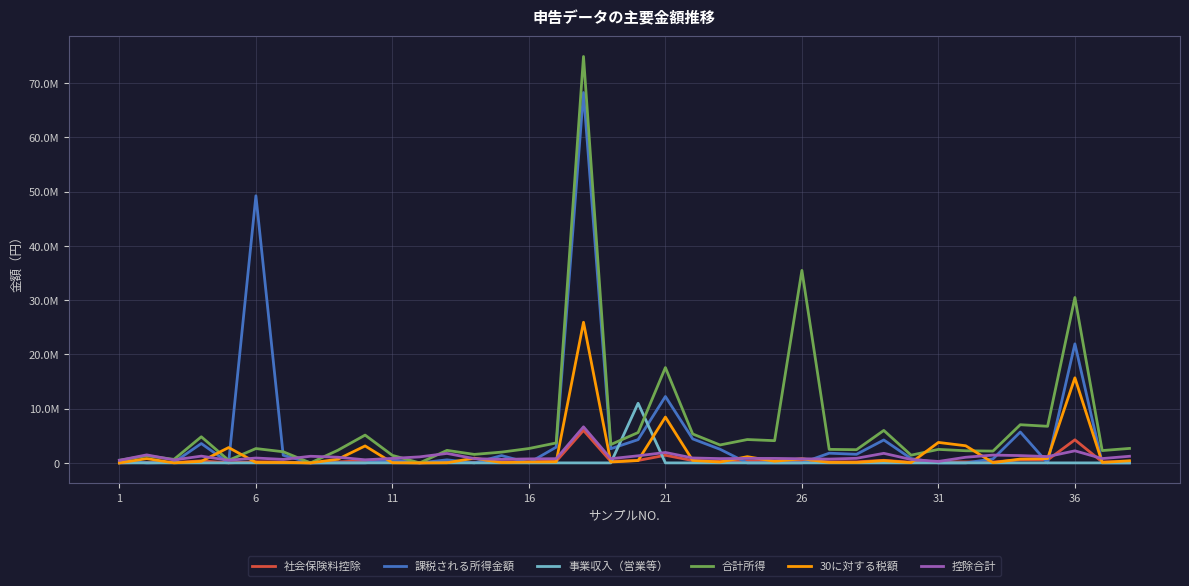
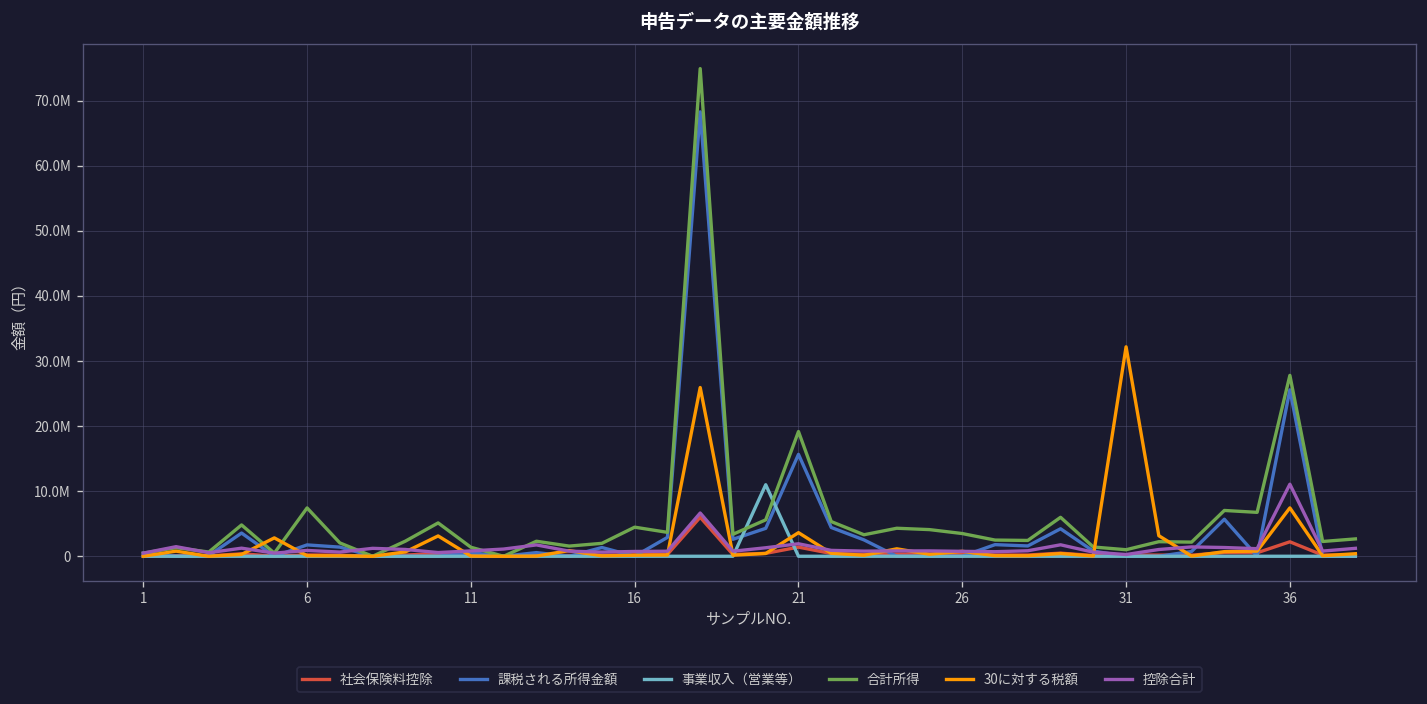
課税される所得金額, 6: 49000000 -> 2000000
合計所得, 6: 3000000 -> 7000000
合計所得, 16: 3000000 -> 4000000
課税される所得金額, 21: 12000000 -> 16000000
合計所得, 21: 18000000 -> 19000000
30に対する税額, 21: 8000000 -> 4000000
合計所得, 26: 35000000 -> 3000000
合計所得, 31: 2000000 -> 1000000
30に対する税額, 31: 4000000 -> 32000000
社会保険料控除, 36: 4000000 -> 2000000
課税される所得金額, 36: 22000000 -> 26000000
合計所得, 36: 30000000 -> 28000000
30に対する税額, 36: 16000000 -> 7000000
控除合計, 36: 2000000 -> 11000000
